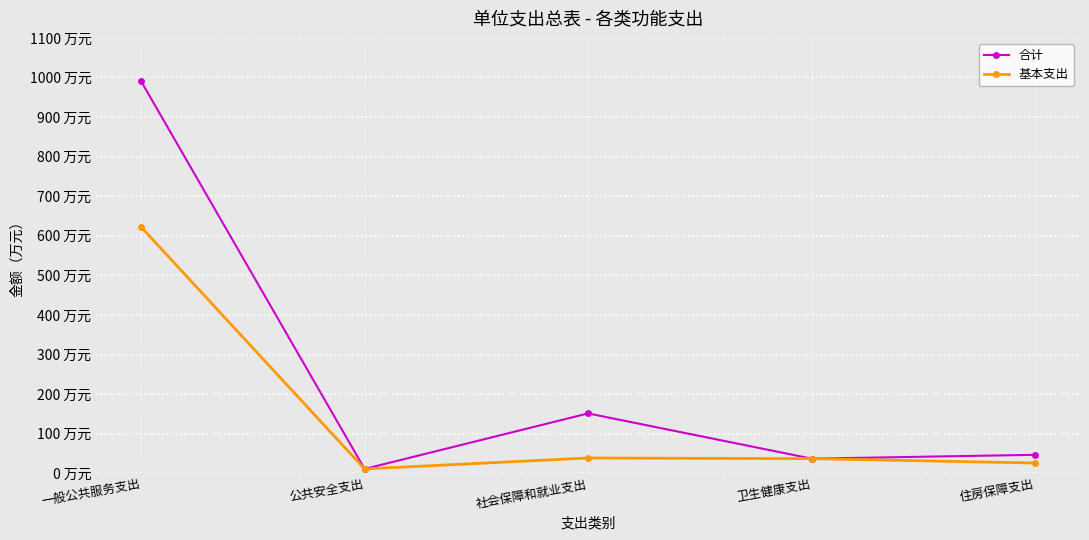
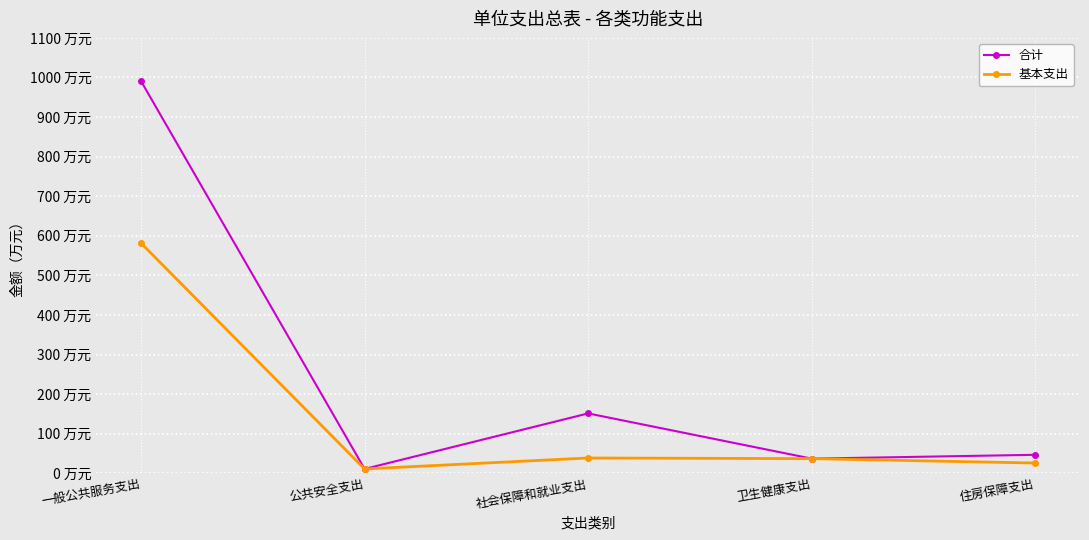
基本支出, 一般公共服务支出: 620 万元 -> 580 万元
